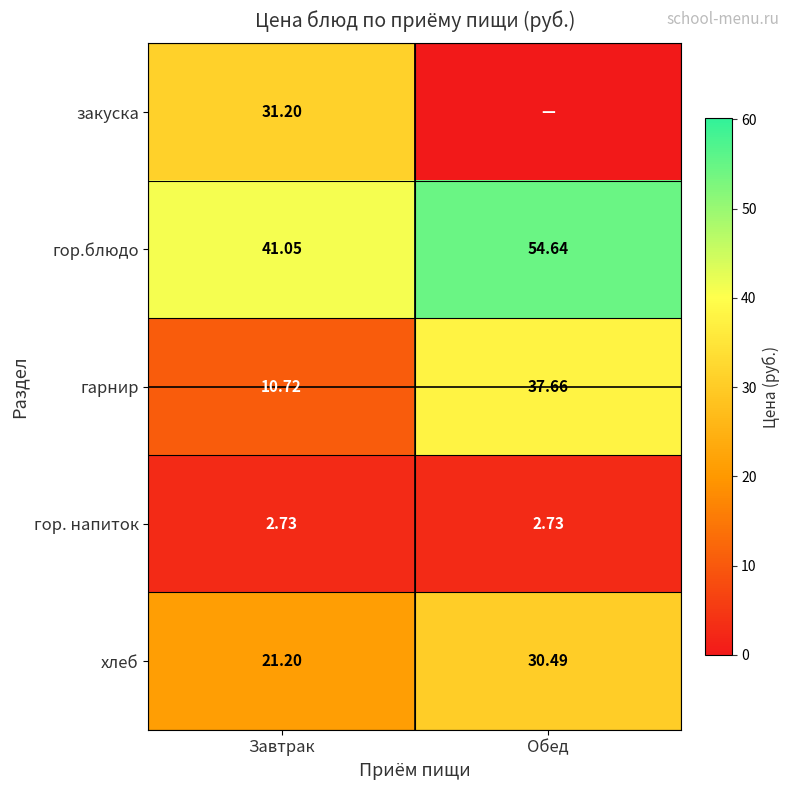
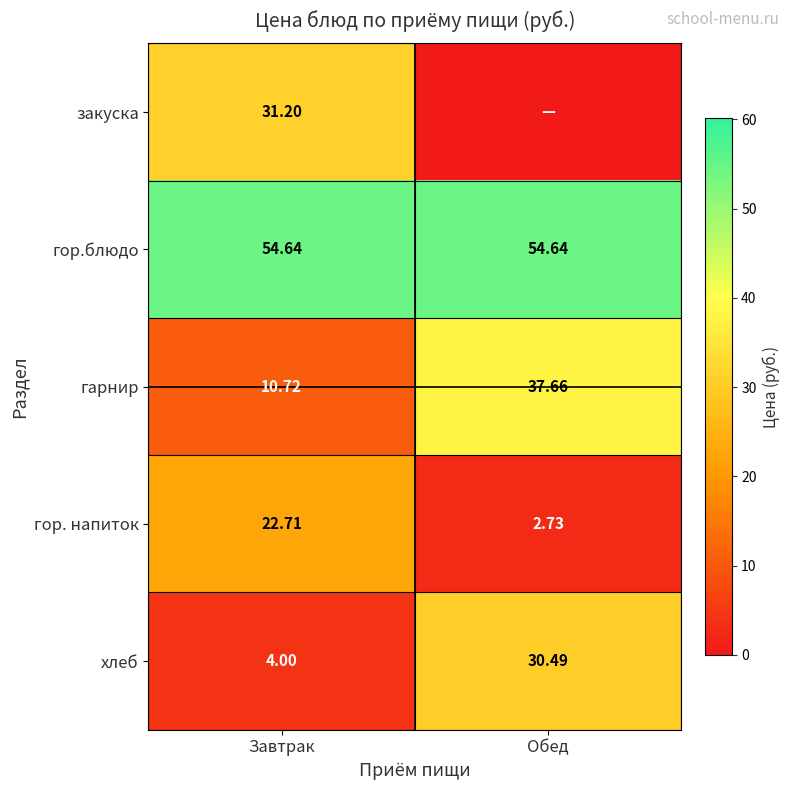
гор.блюдо, Завтрак: 41.05 -> 54.64
гор. напиток, Завтрак: 2.73 -> 22.71
хлеб, Завтрак: 21.20 -> 4.00
